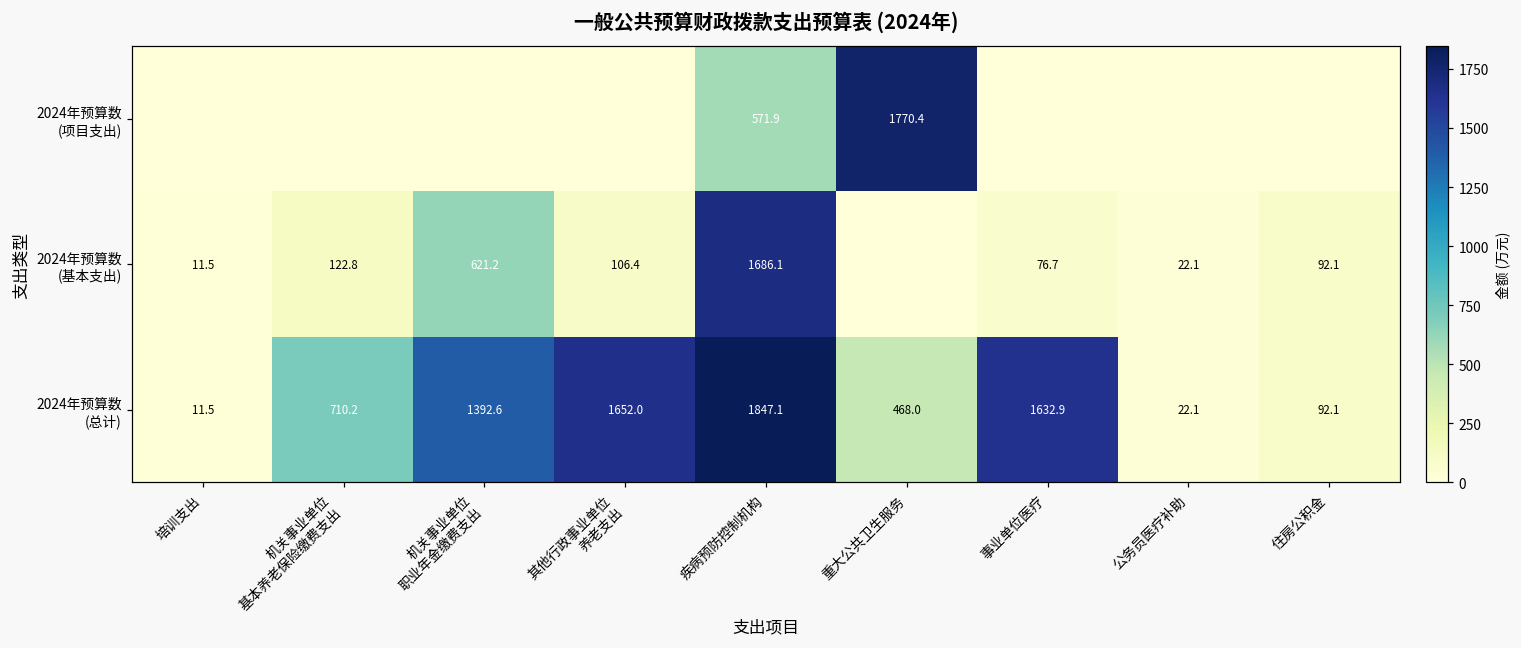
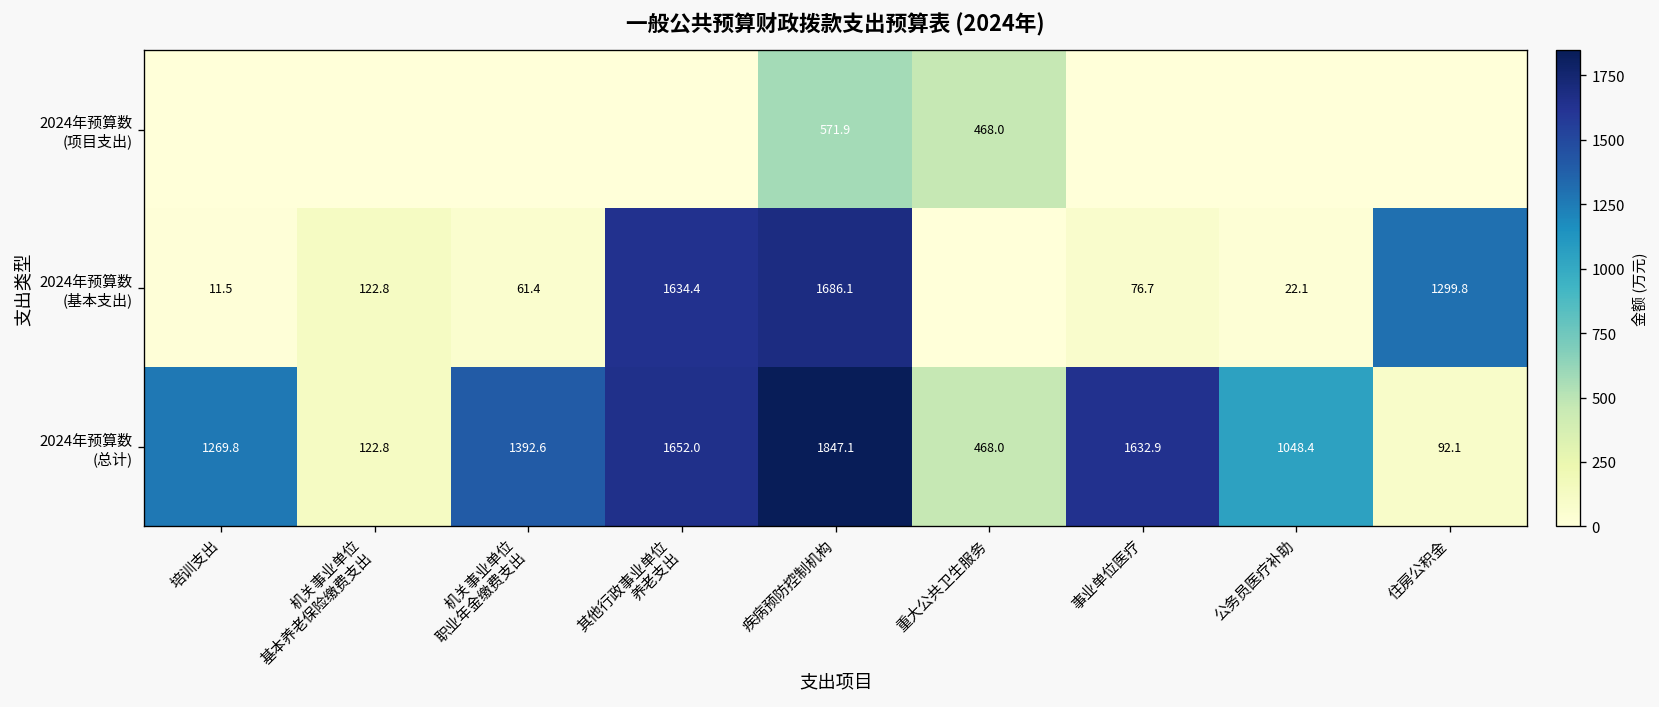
2024年预算数 (项目支出), 重大公共卫生服务: 1770.4 -> 468.0
2024年预算数 (基本支出), 机关事业单位 职业年金缴费支出: 621.2 -> 61.4
2024年预算数 (基本支出), 其他行政事业单位 养老支出: 106.4 -> 1634.4
2024年预算数 (基本支出), 住房公积金: 92.1 -> 1299.8
2024年预算数 (总计), 培训支出: 11.5 -> 1269.8
2024年预算数 (总计), 机关事业单位 基本养老保险缴费支出: 710.2 -> 122.8
2024年预算数 (总计), 公务员医疗补助: 22.1 -> 1048.4
